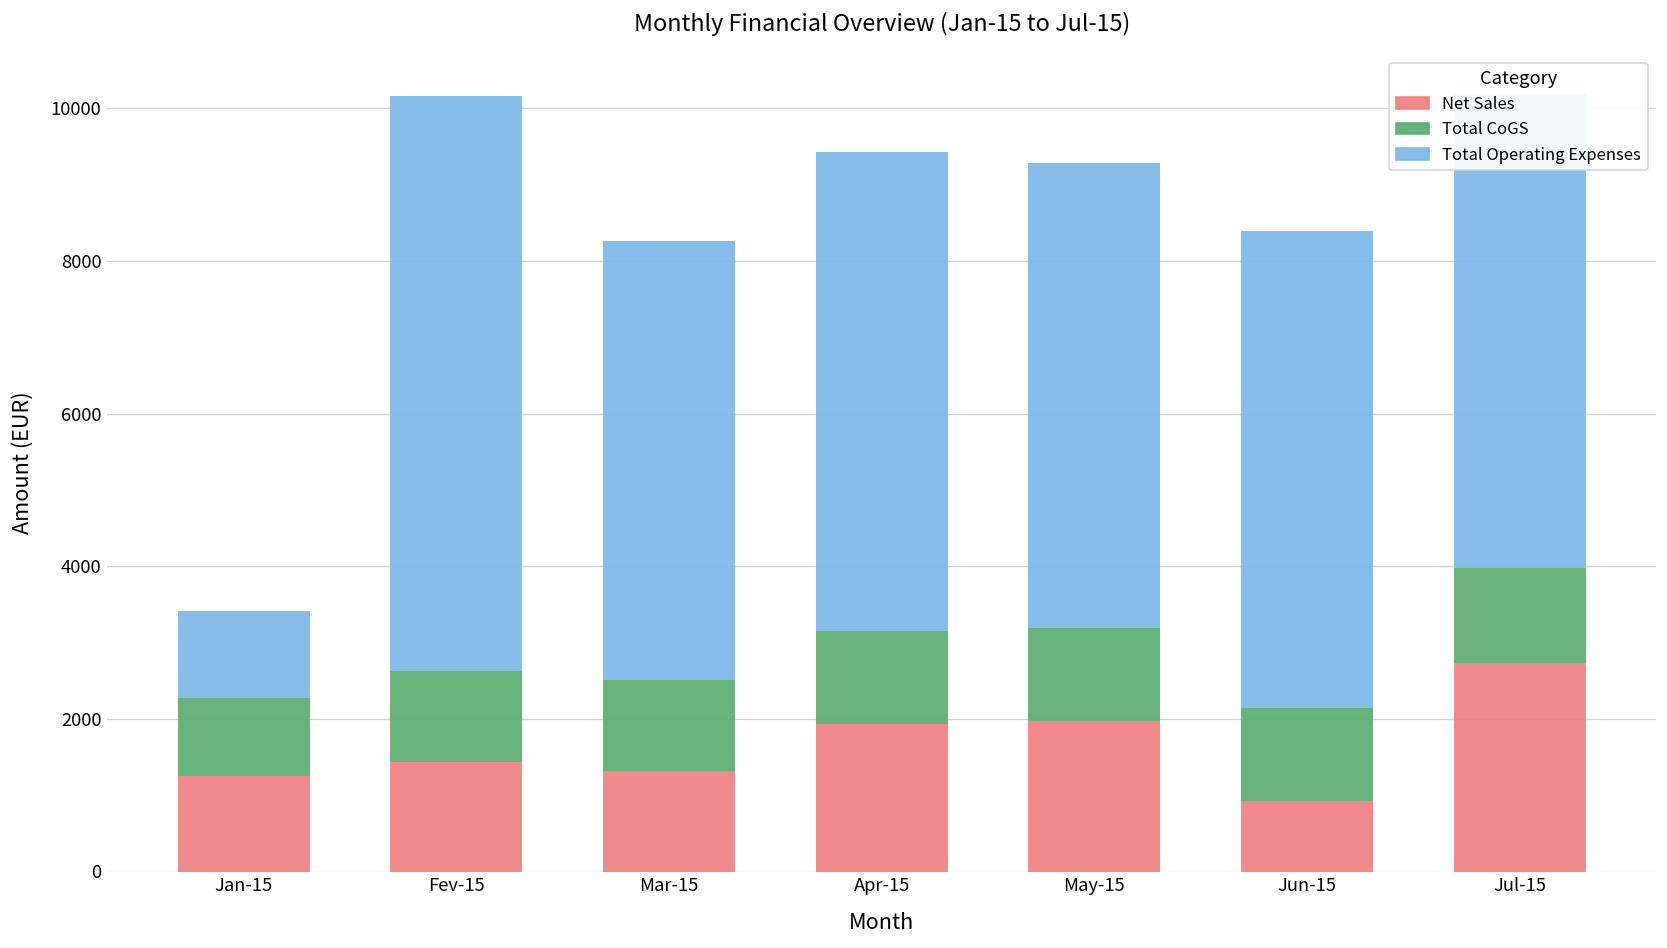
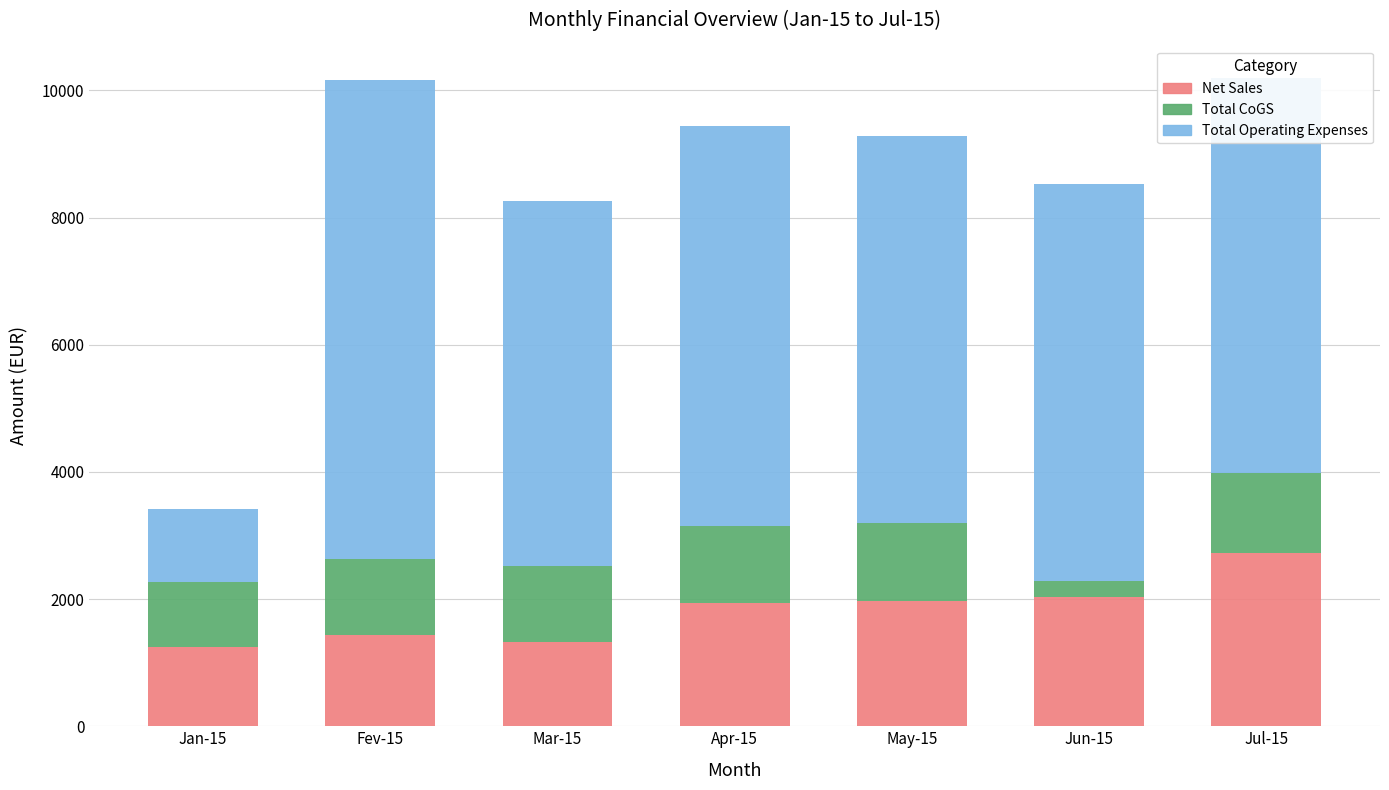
Net Sales, Jun-15: 900 -> 2000
Total CoGS, Jun-15: 1200 -> 300
